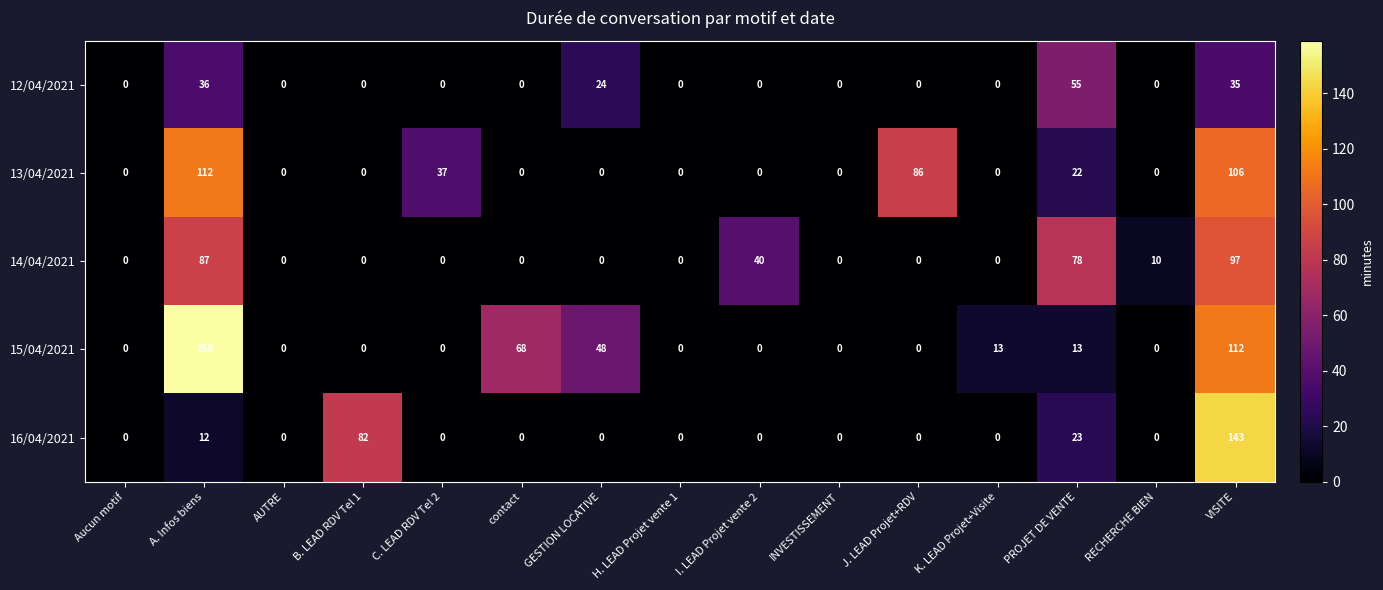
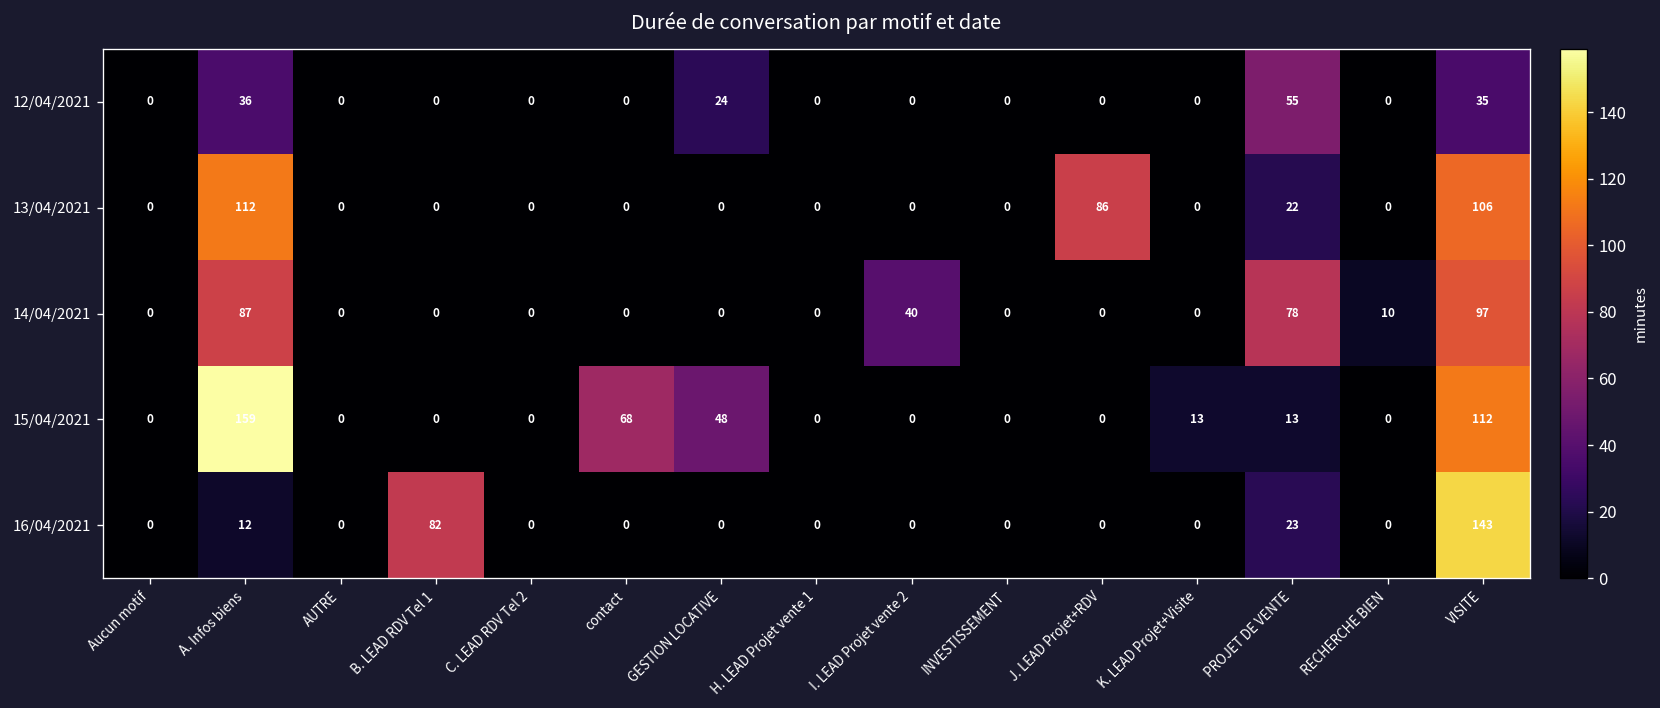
13/04/2021, C. LEAD RDV Tel 2: 37 -> 0
